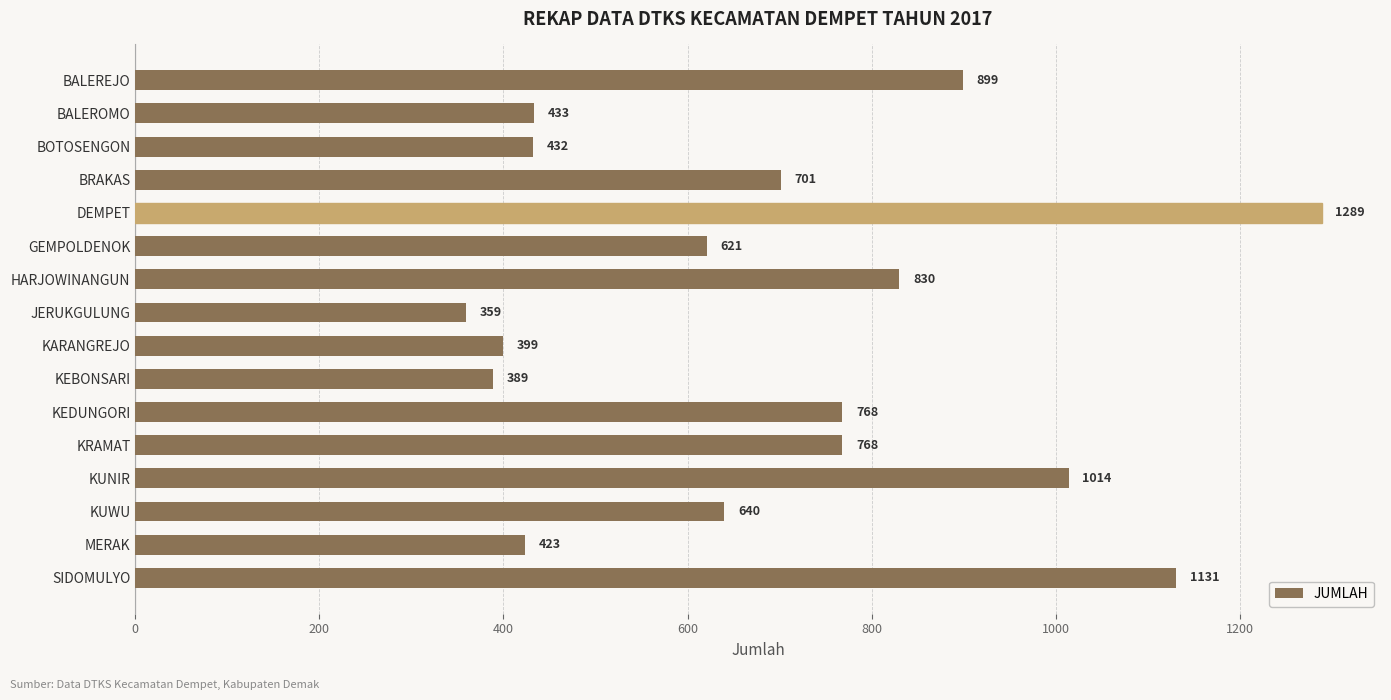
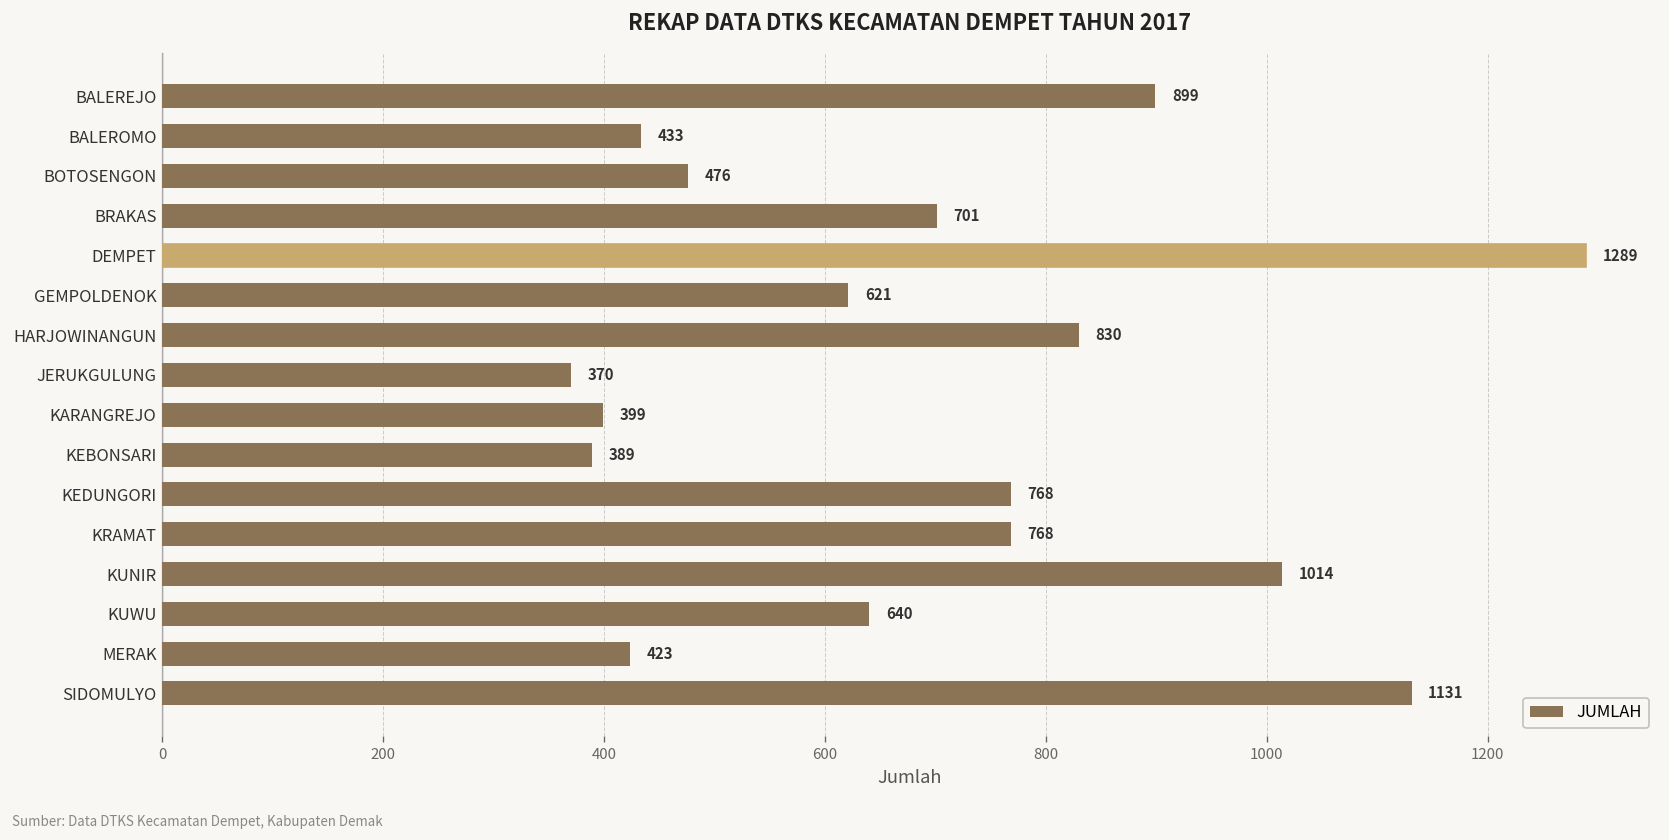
BOTOSENGON: 432 -> 476
JERUKGULUNG: 359 -> 370
